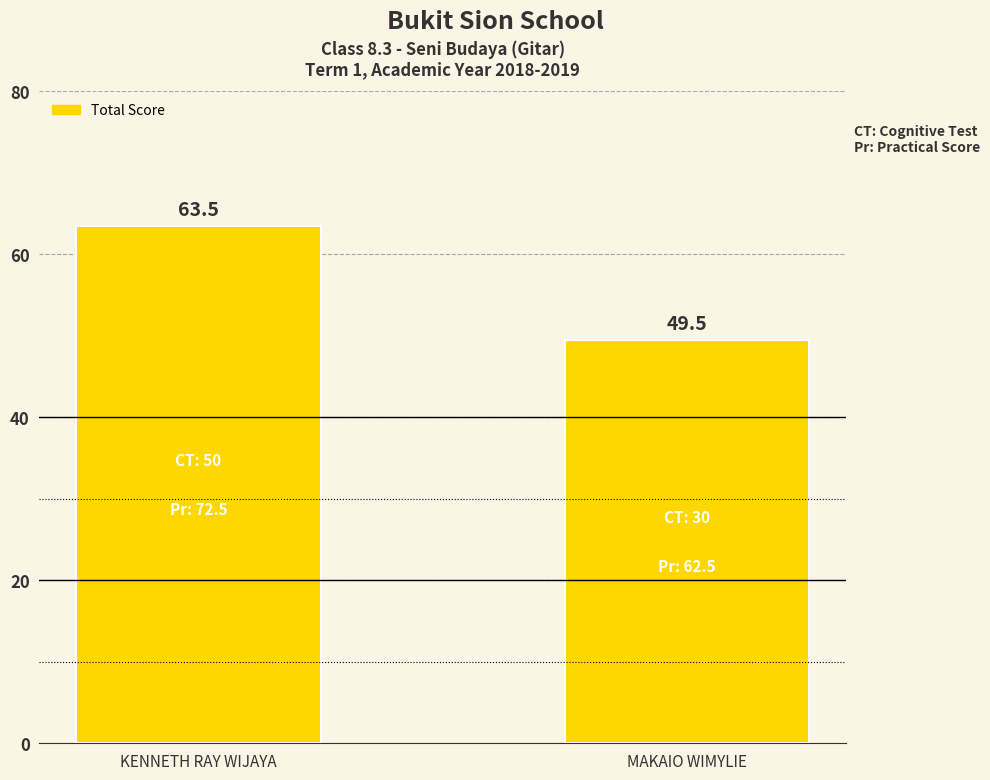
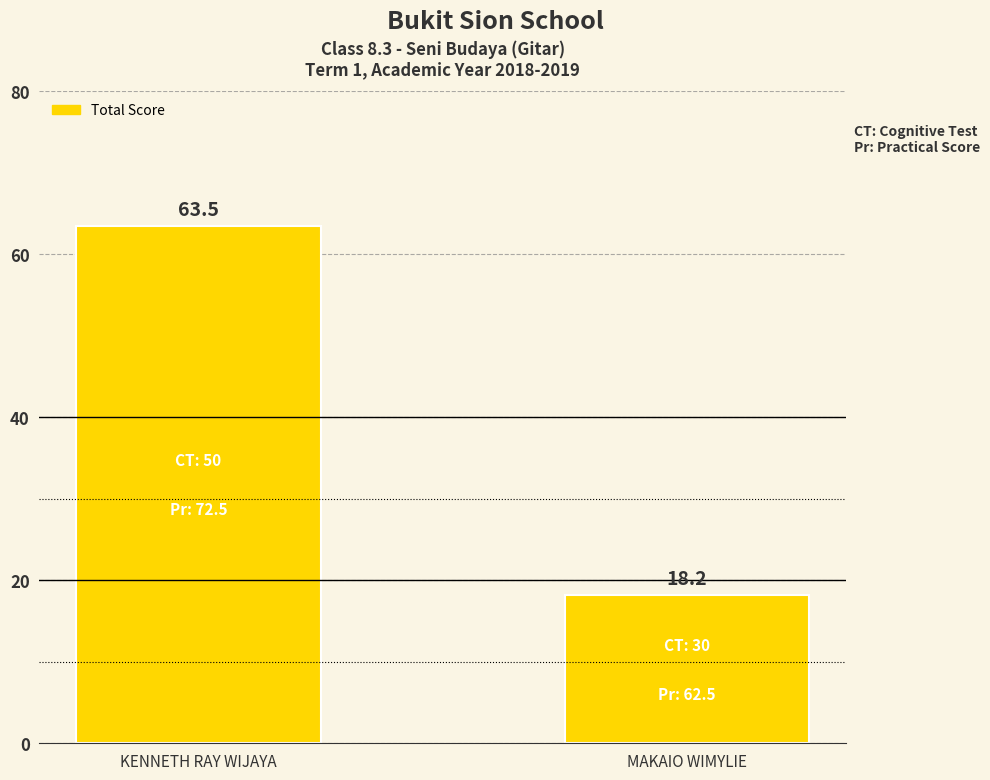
MAKAIO WIMYLIE: 49.5 -> 18.2
